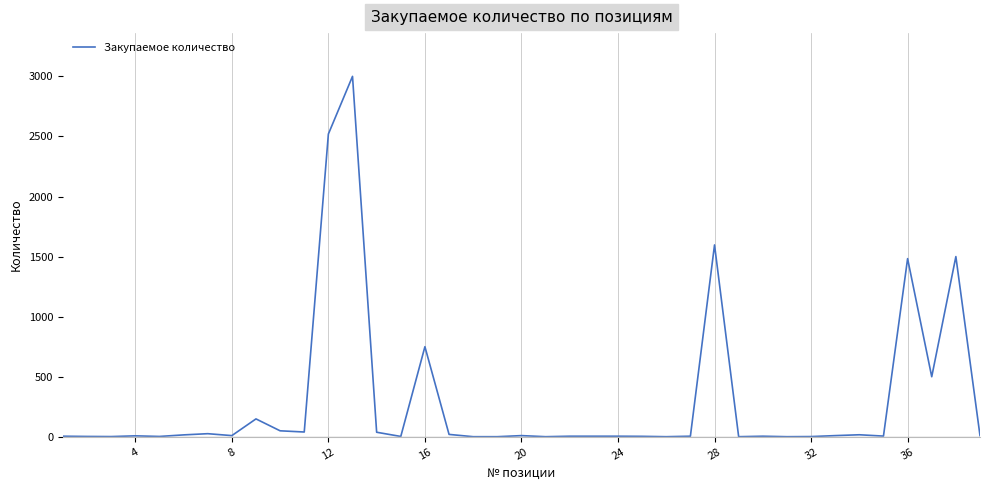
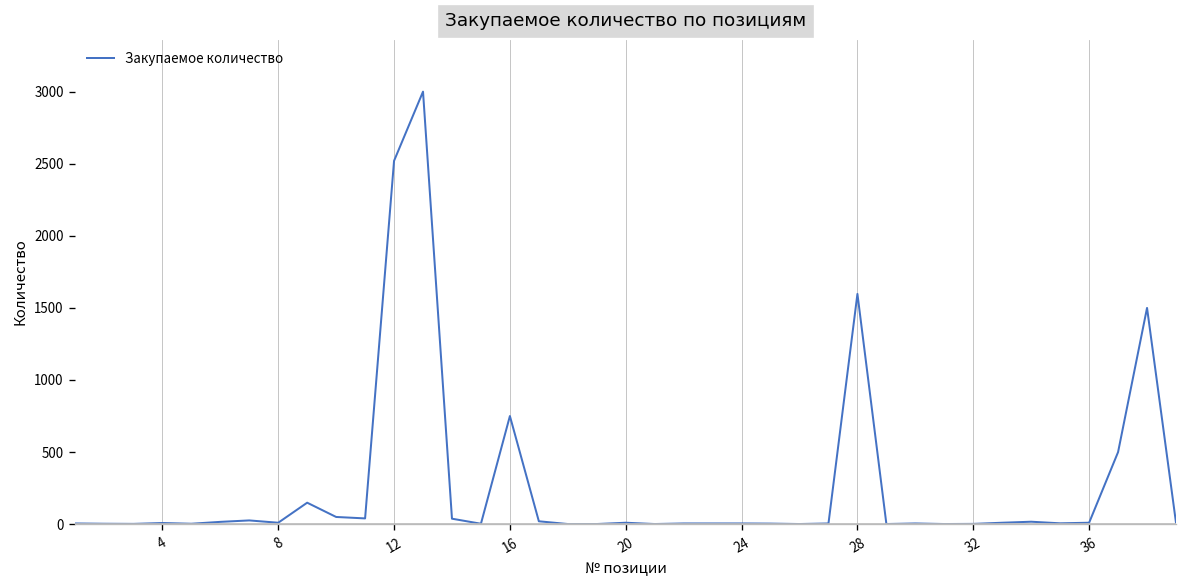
36: 1480 -> 10
